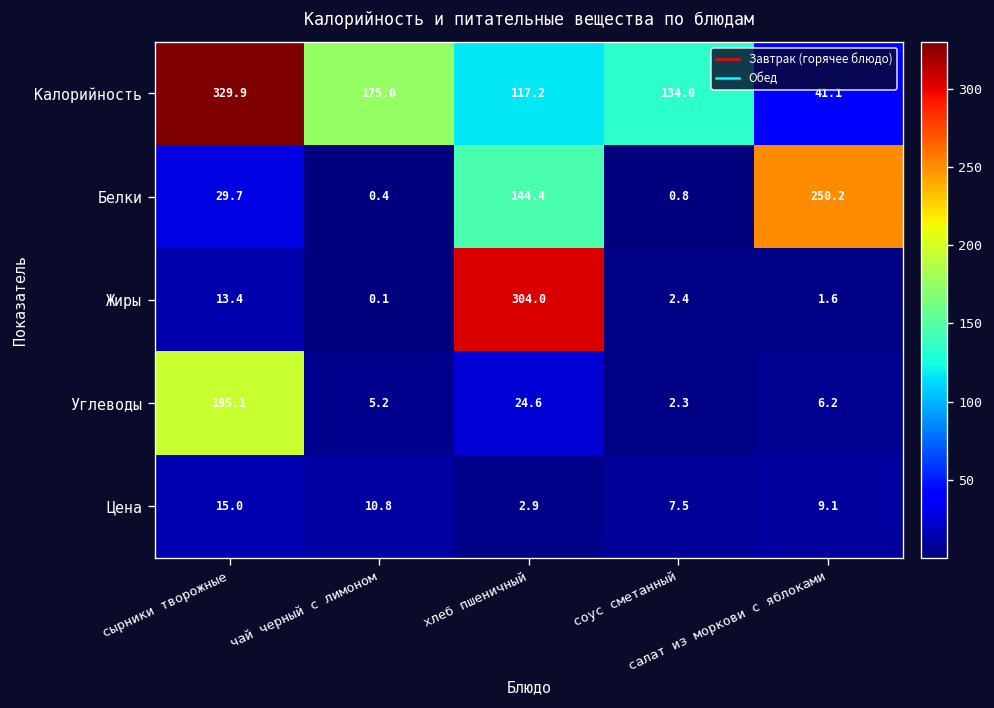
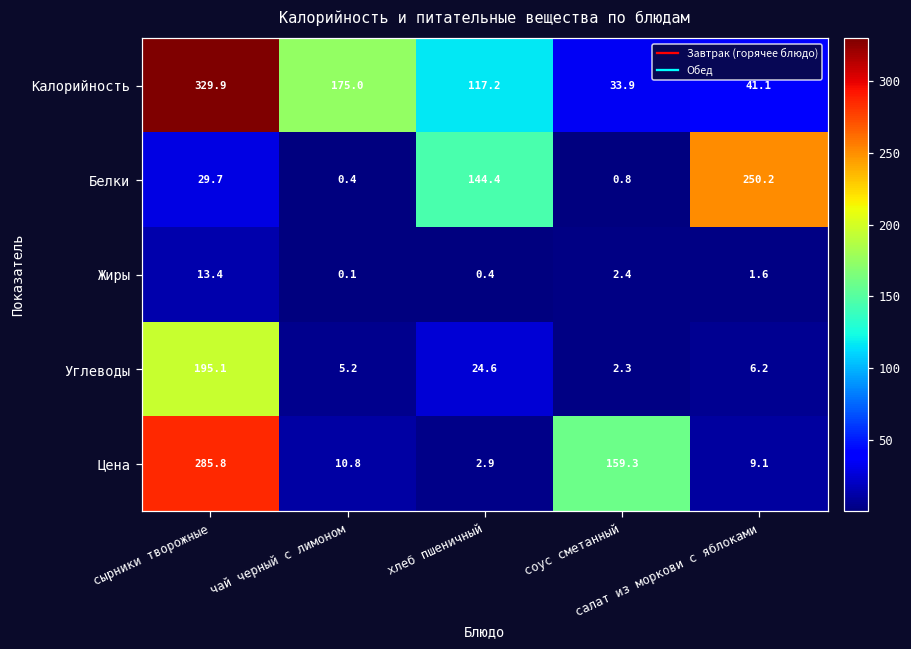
Калорийность, соус сметанный: 134.0 -> 33.9
Жиры, хлеб пшеничный: 304.0 -> 0.4
Цена, сырники творожные: 15.0 -> 285.8
Цена, соус сметанный: 7.5 -> 159.3
